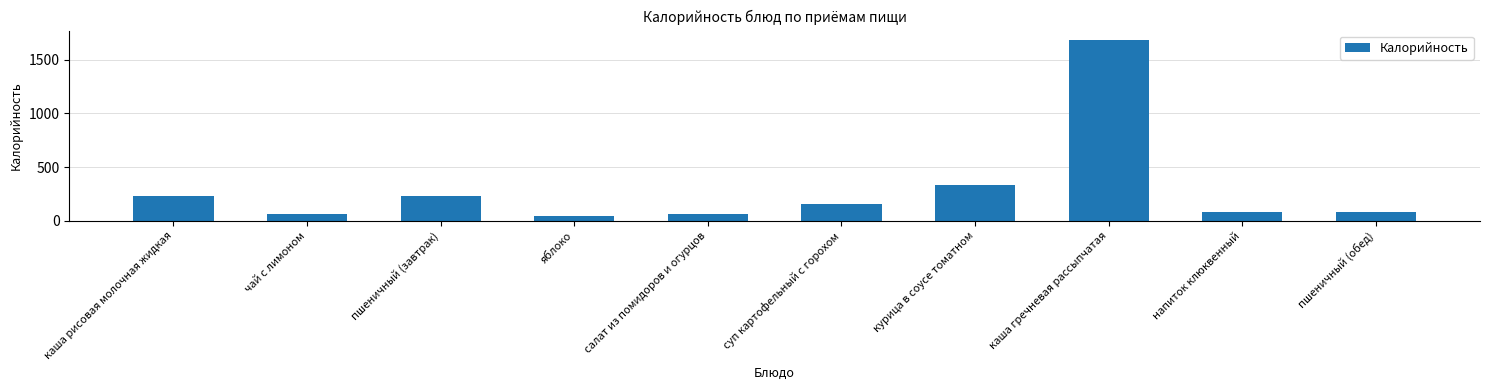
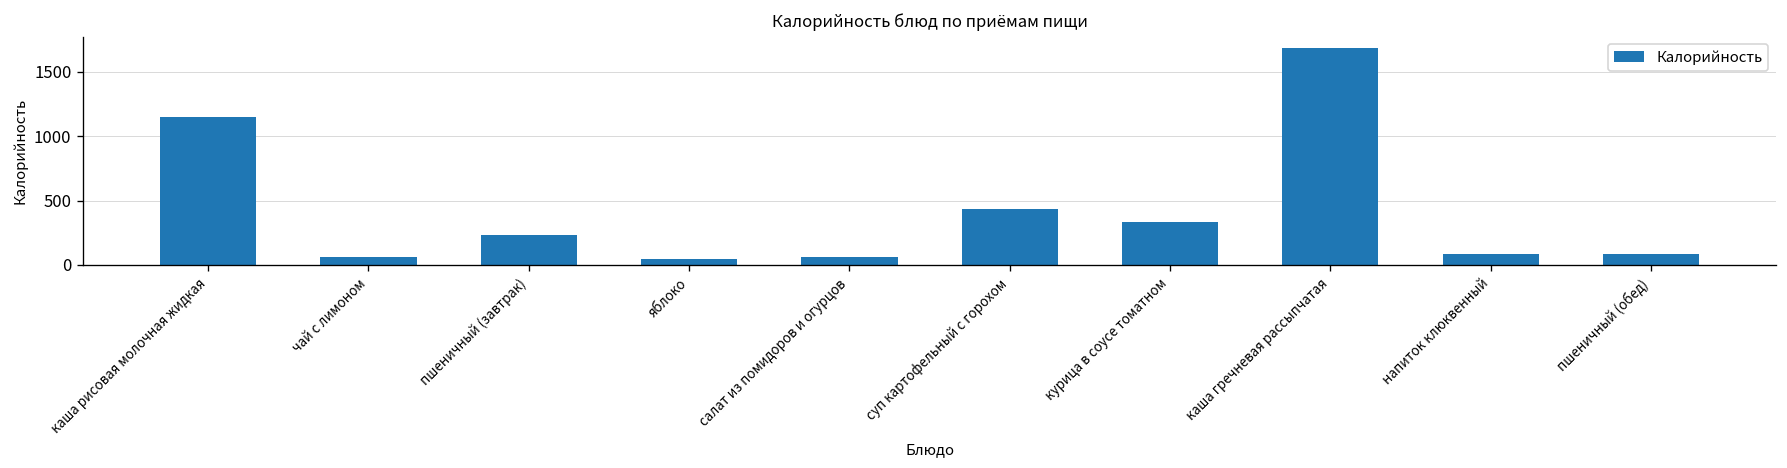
каша рисовая молочная жидкая: 230 -> 1150
суп картофельный с горохом: 160 -> 430
